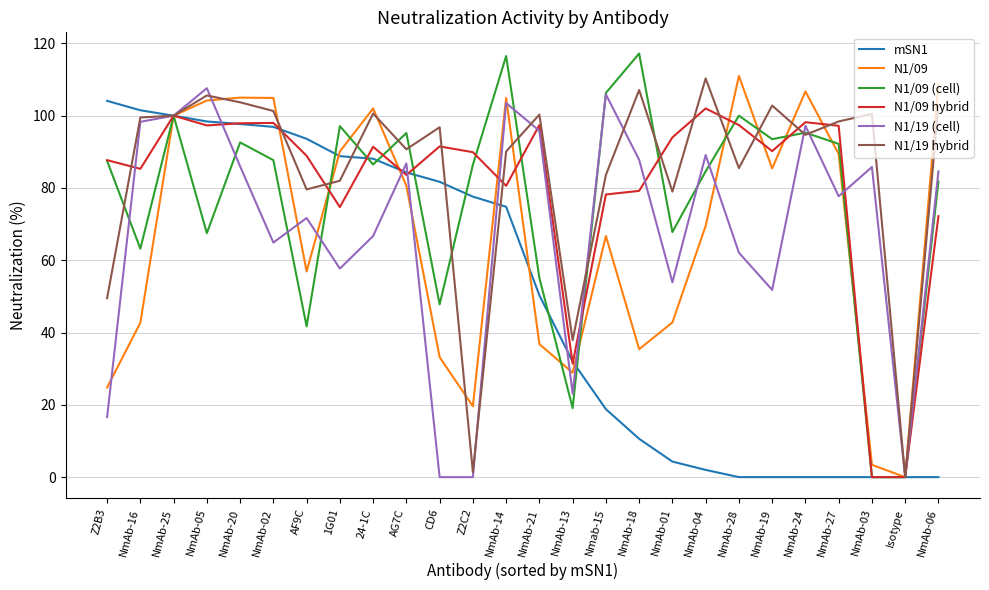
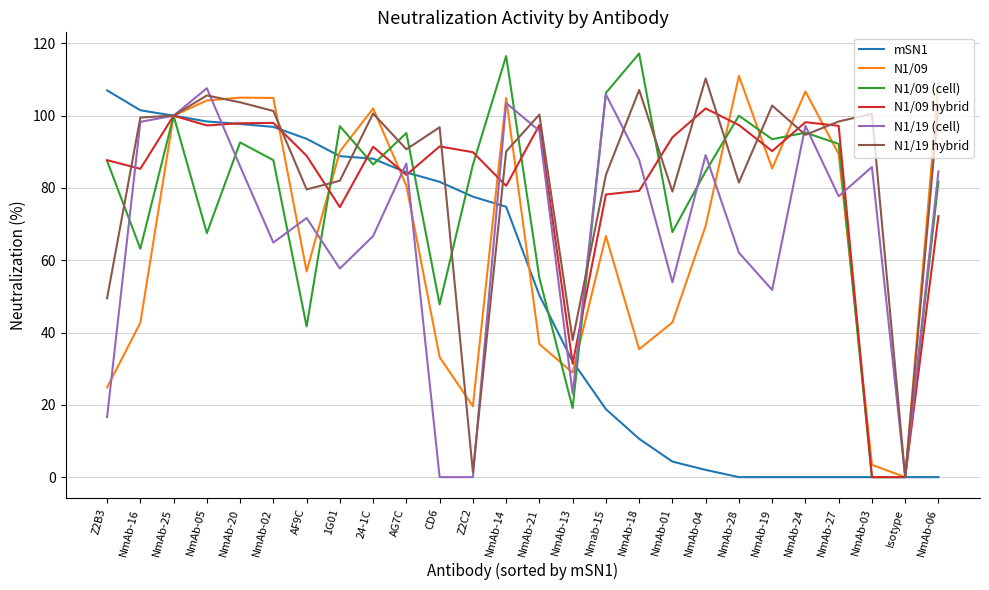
mSN1, Z2B3: 104 -> 107
N1/19 hybrid, NmAb-28: 86 -> 82
